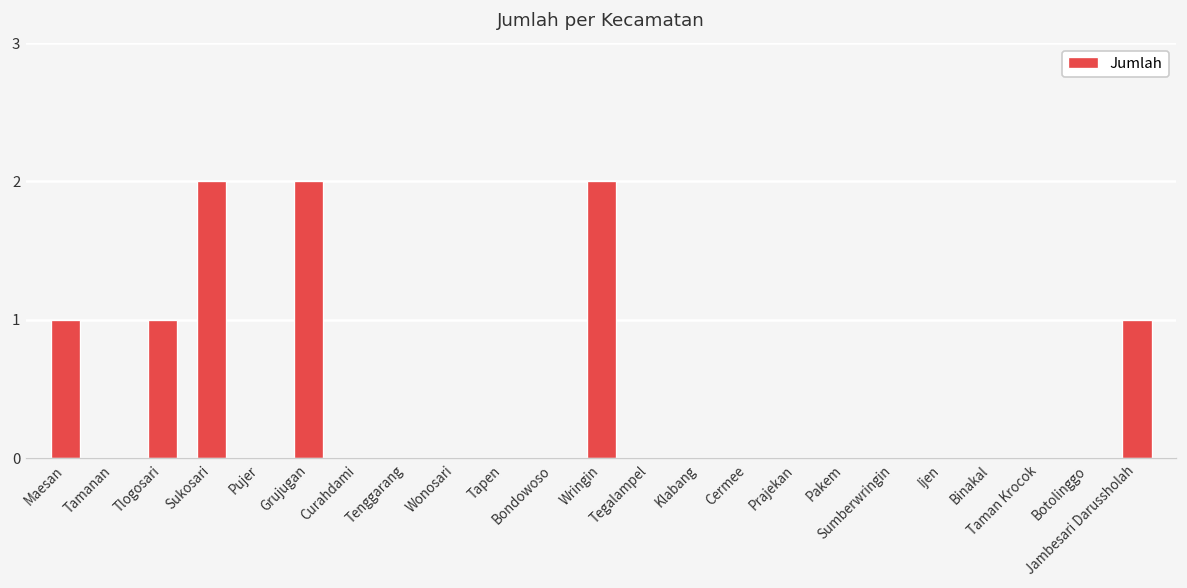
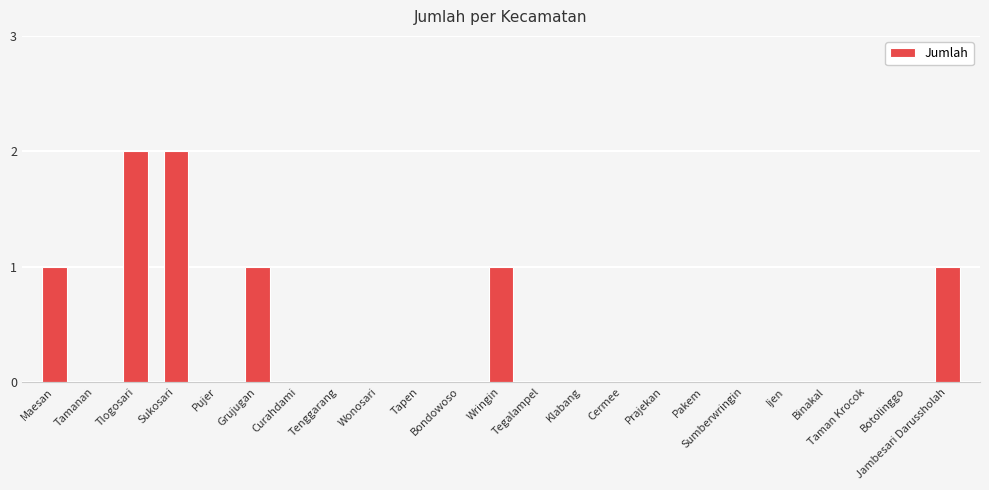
Tlogosari: 1 -> 2
Grujugan: 2 -> 1
Wringin: 2 -> 1
